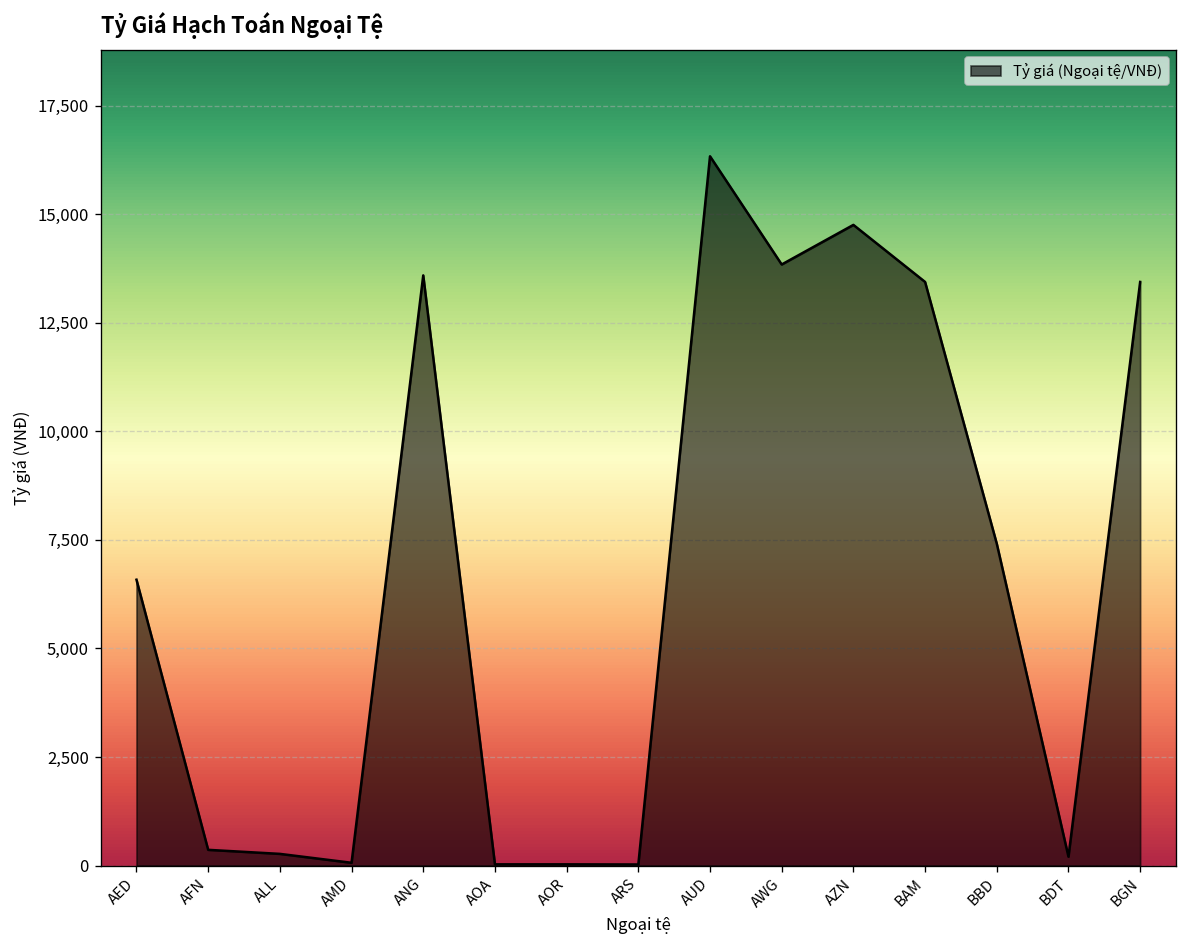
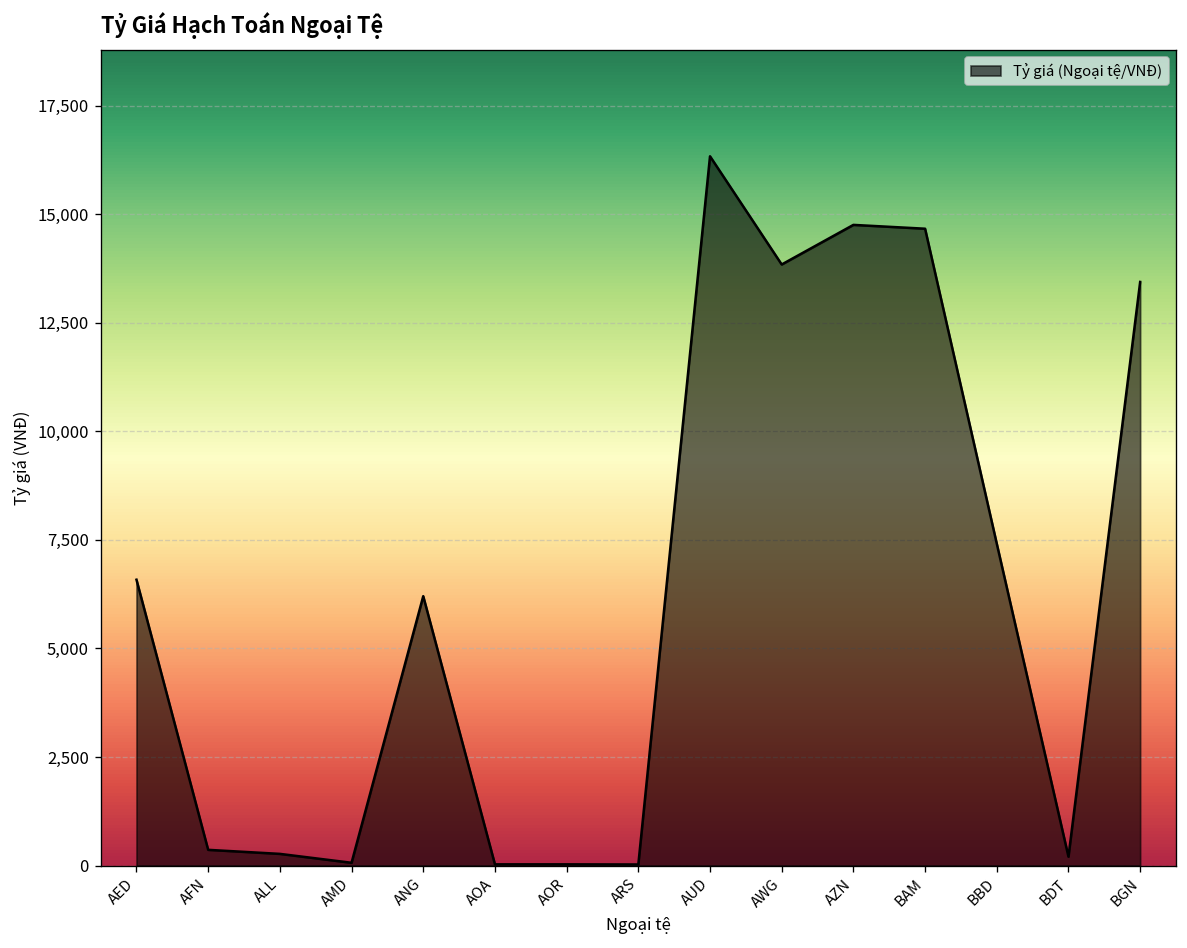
ANG: 13,600 -> 6,200
BAM: 13,400 -> 14,700
